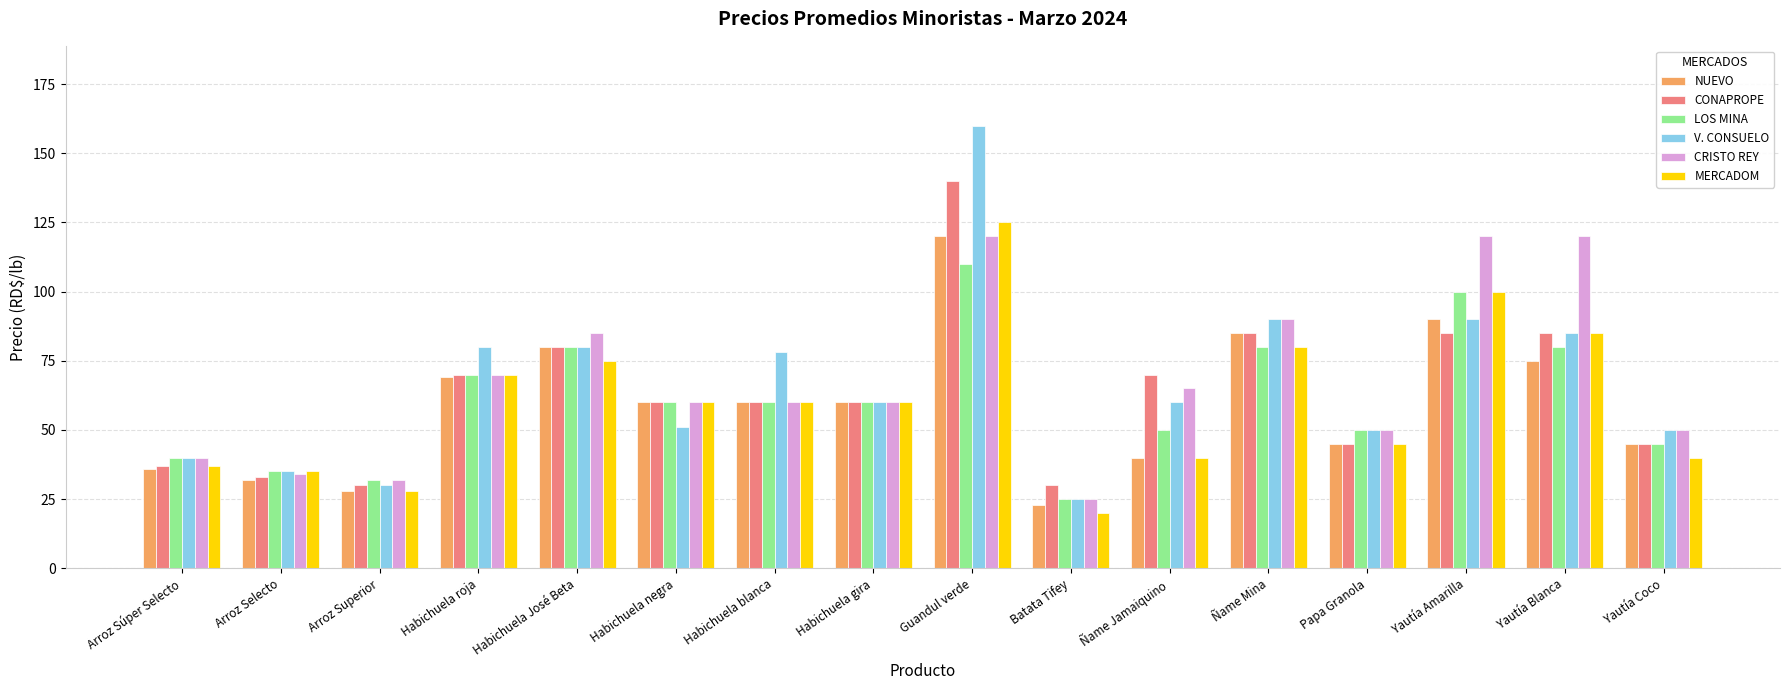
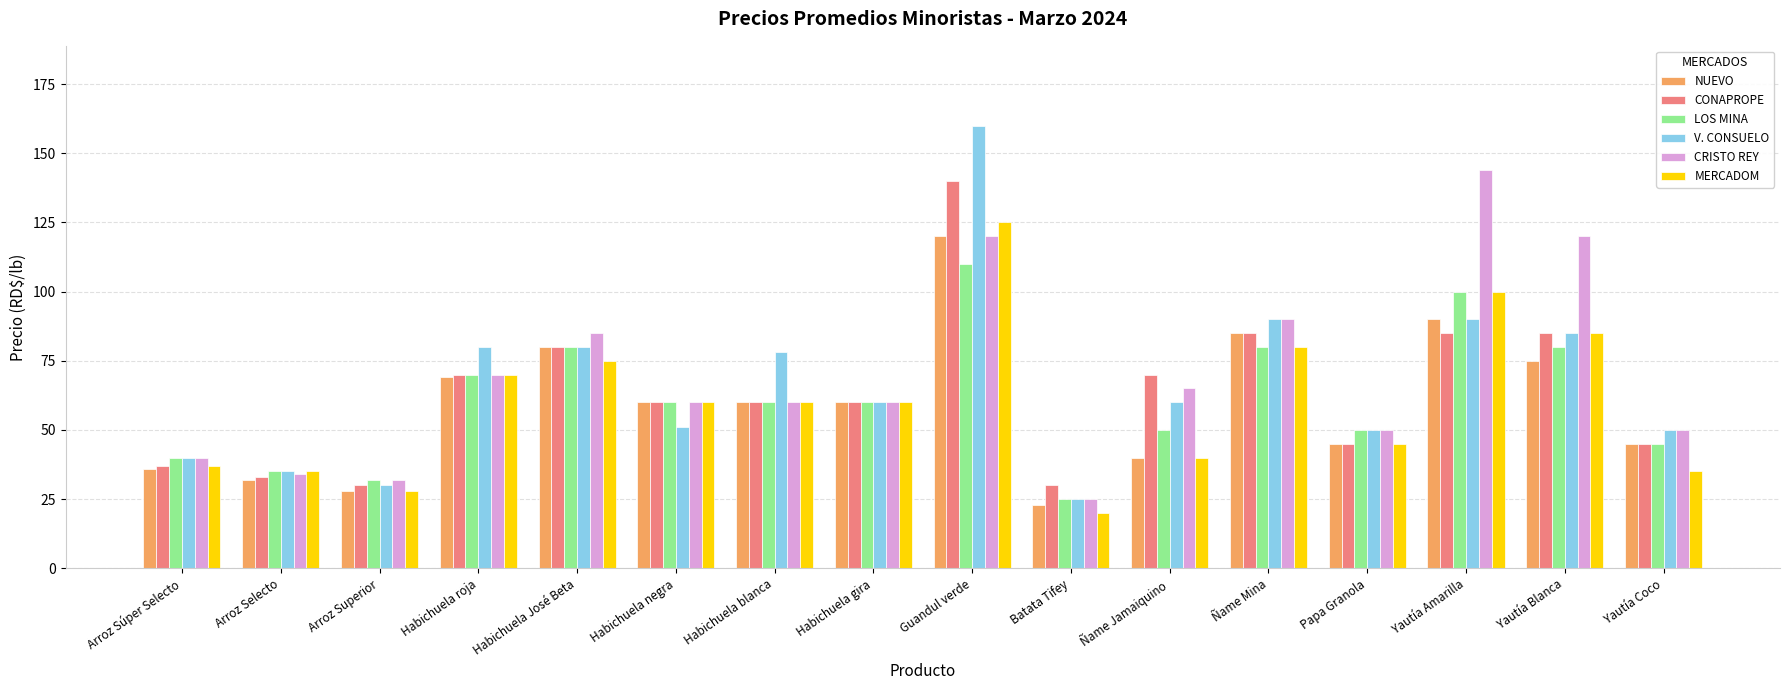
CRISTO REY, Yautía Amarilla: 120 -> 144
MERCADOM, Yautía Coco: 40 -> 35
